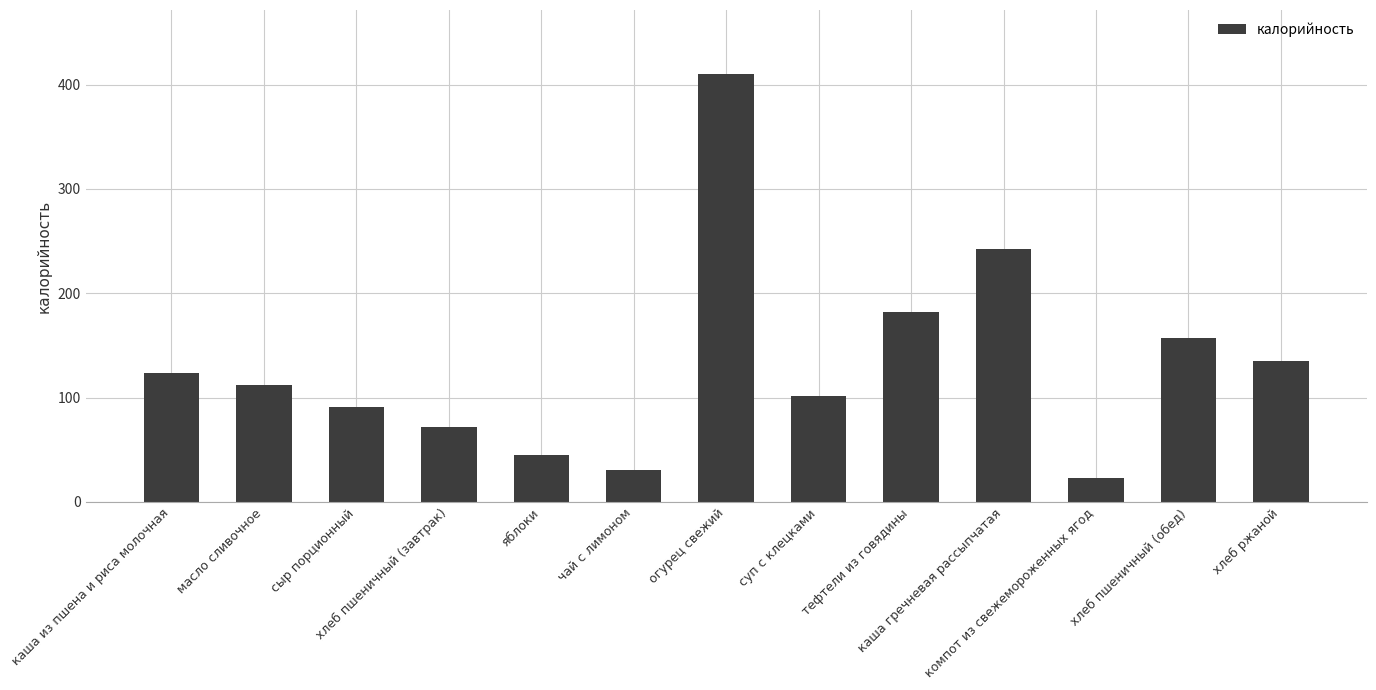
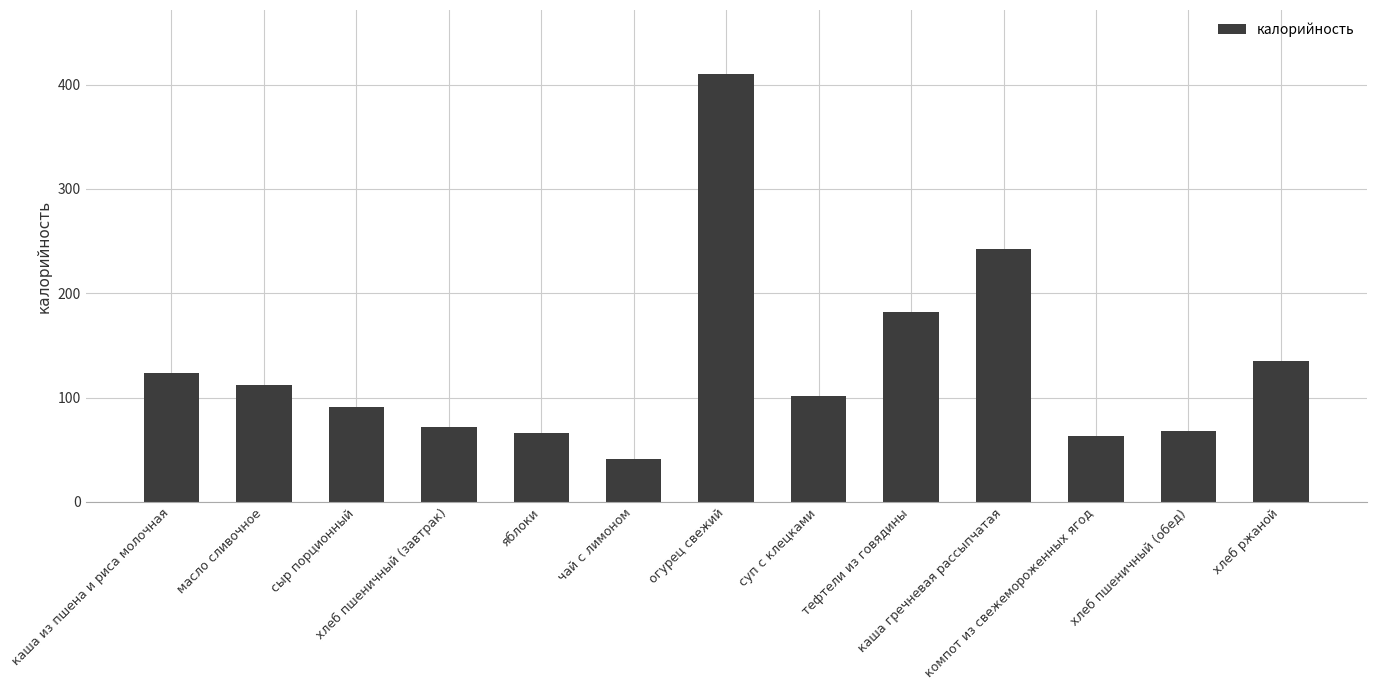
яблоки: 45 -> 66
чай с лимоном: 31 -> 41
компот из свежемороженных ягод: 23 -> 63
хлеб пшеничный (обед): 157 -> 68
